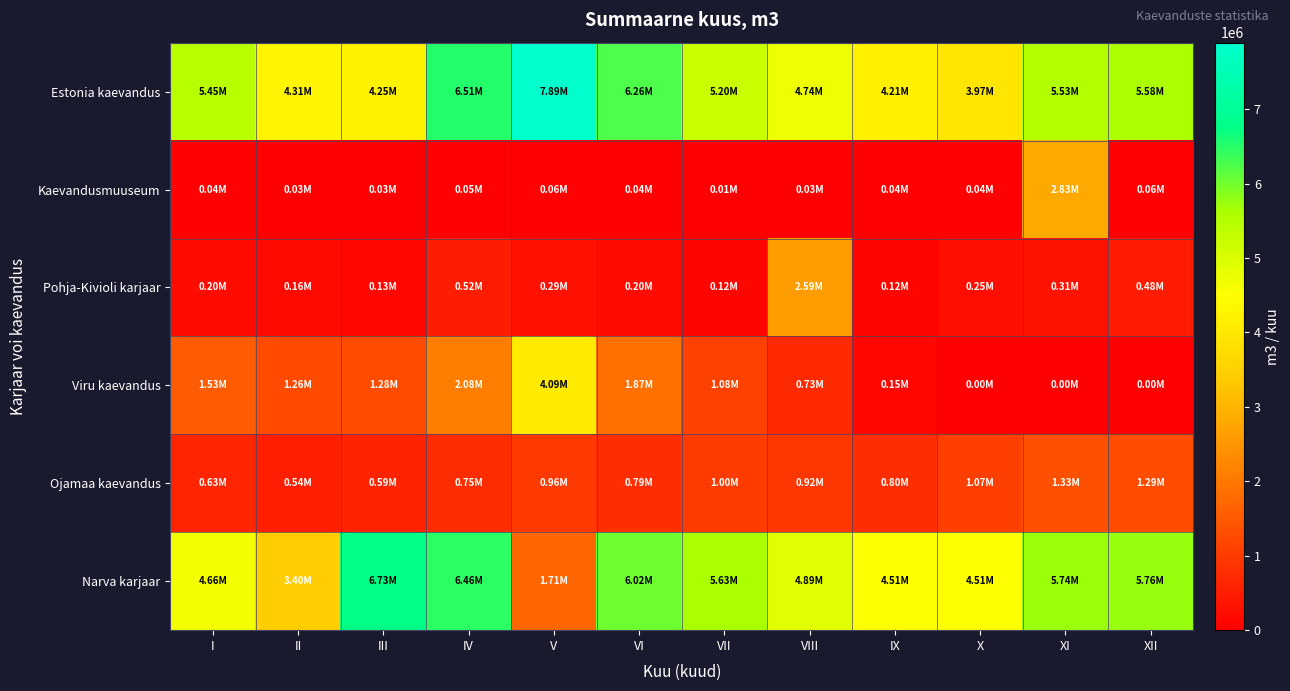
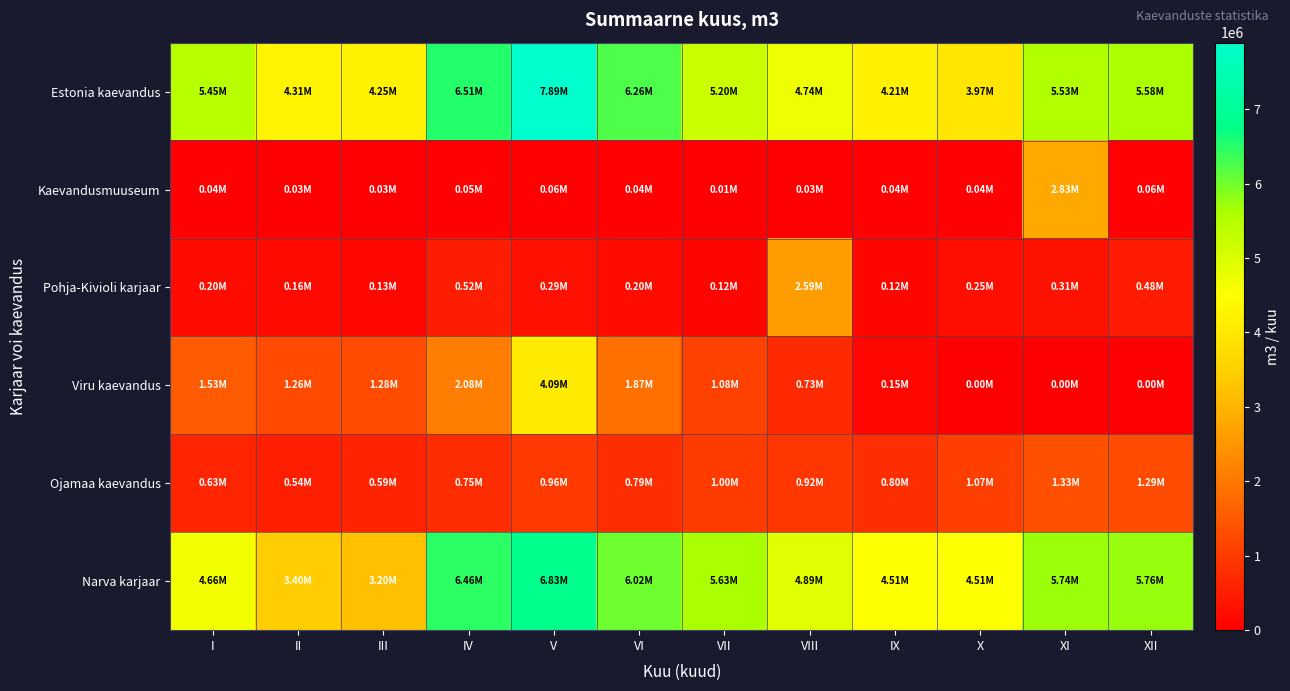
Narva karjaar, III: 6.73M -> 3.20M
Narva karjaar, V: 1.71M -> 6.83M
